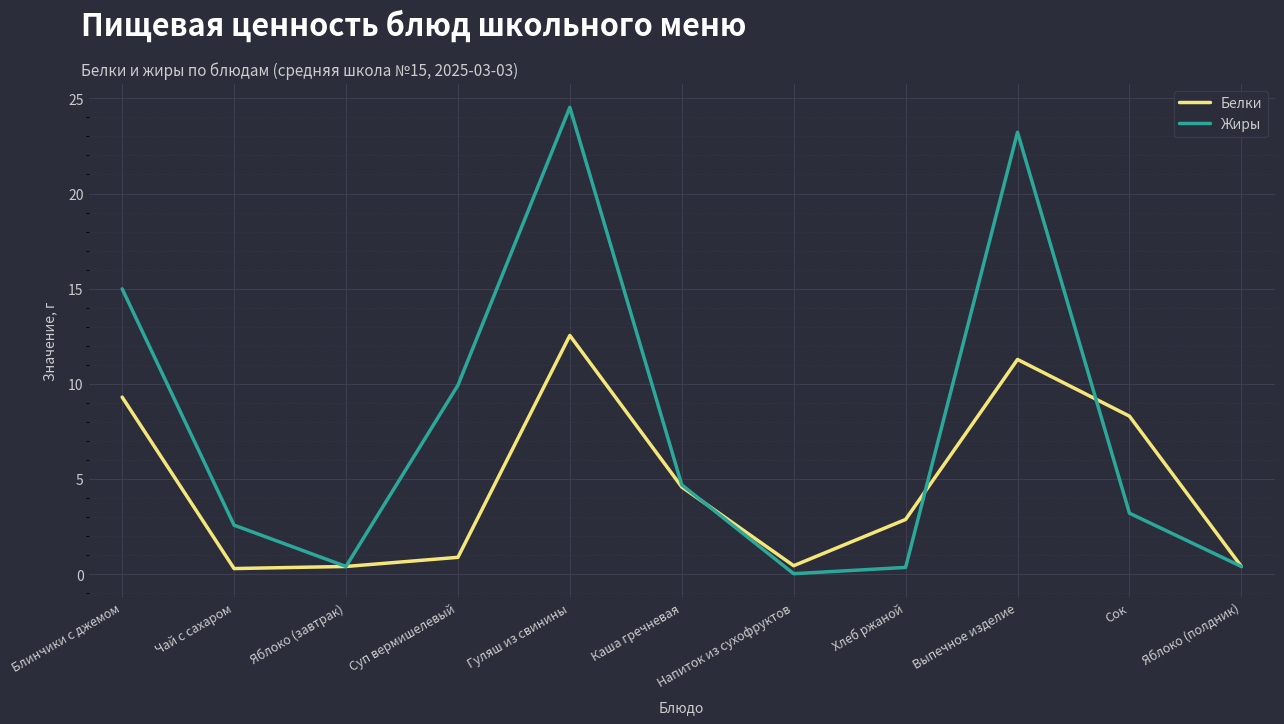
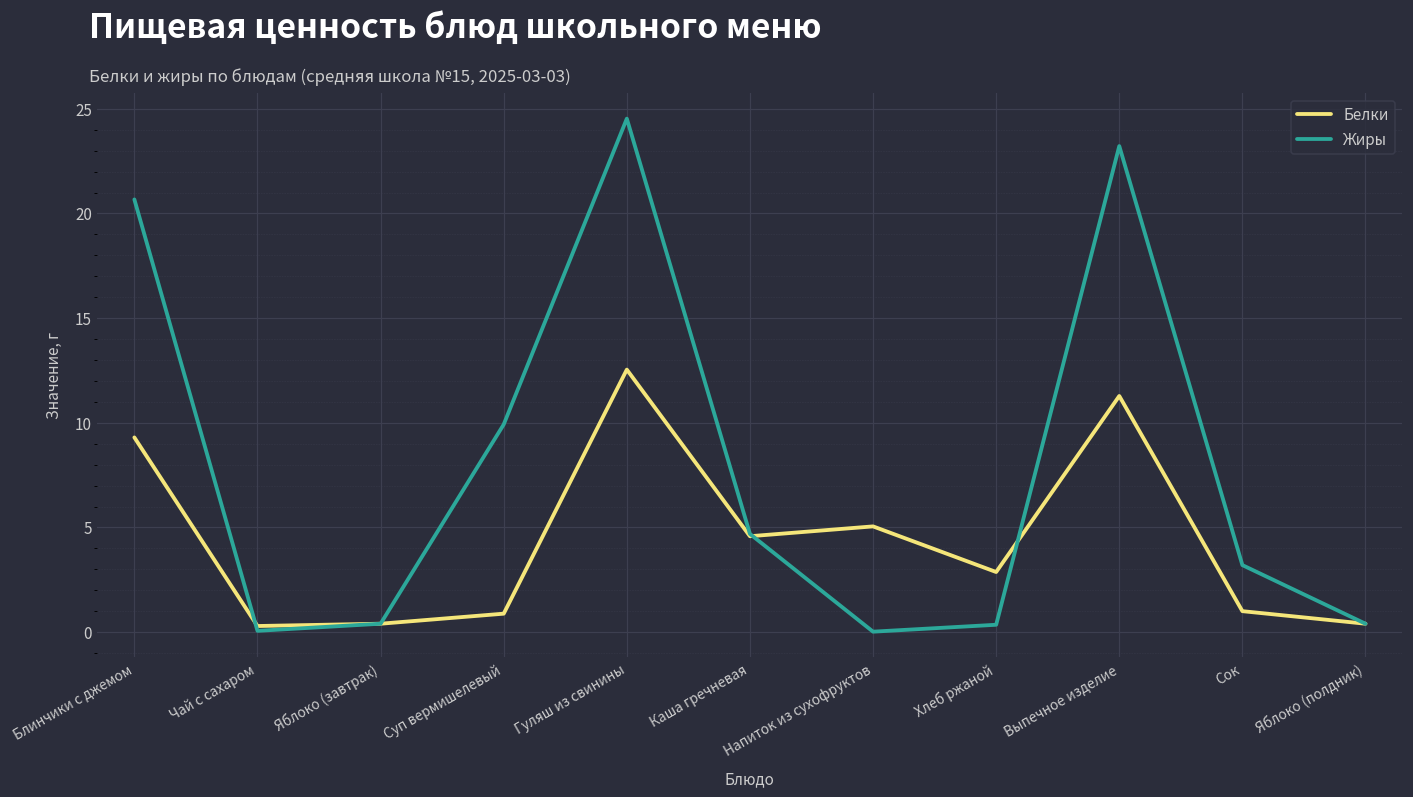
Жиры, Блинчики с джемом: 15.0 -> 20.7
Жиры, Чай с сахаром: 2.6 -> 0.1
Белки, Напиток из сухофруктов: 0.4 -> 5.1
Белки, Сок: 8.3 -> 1.0
